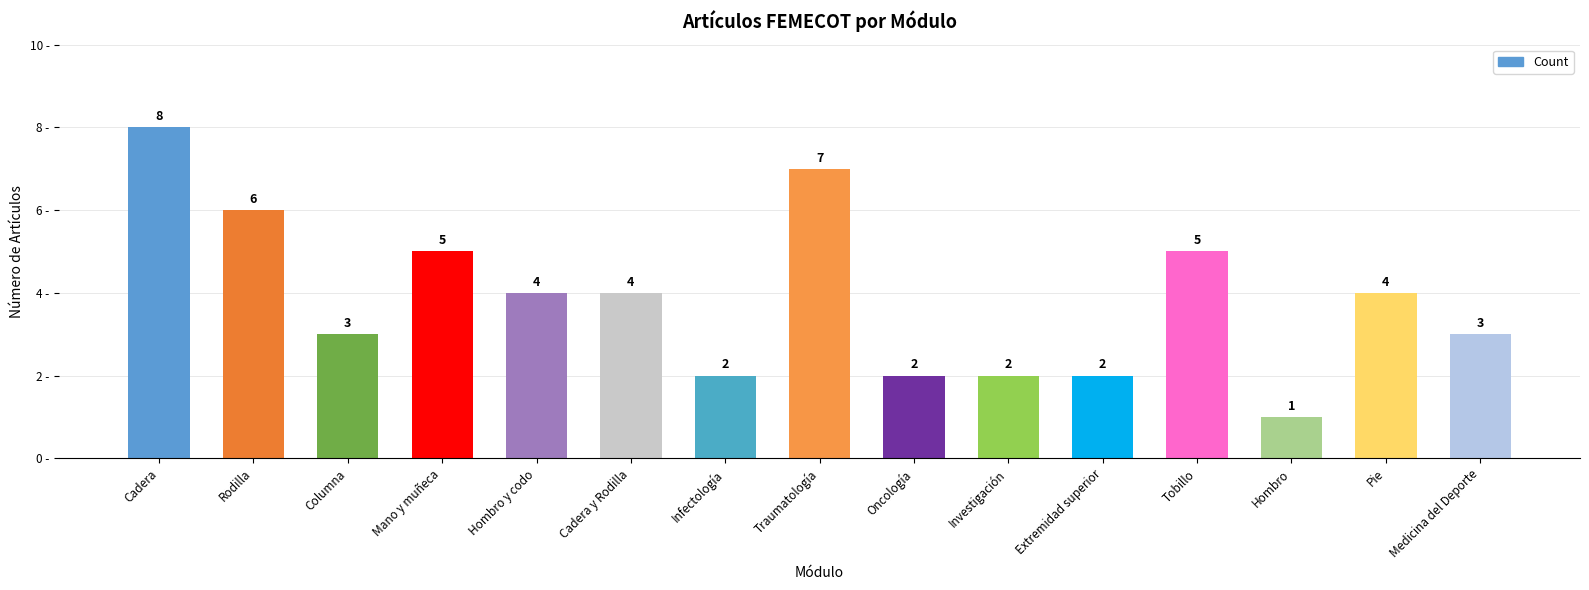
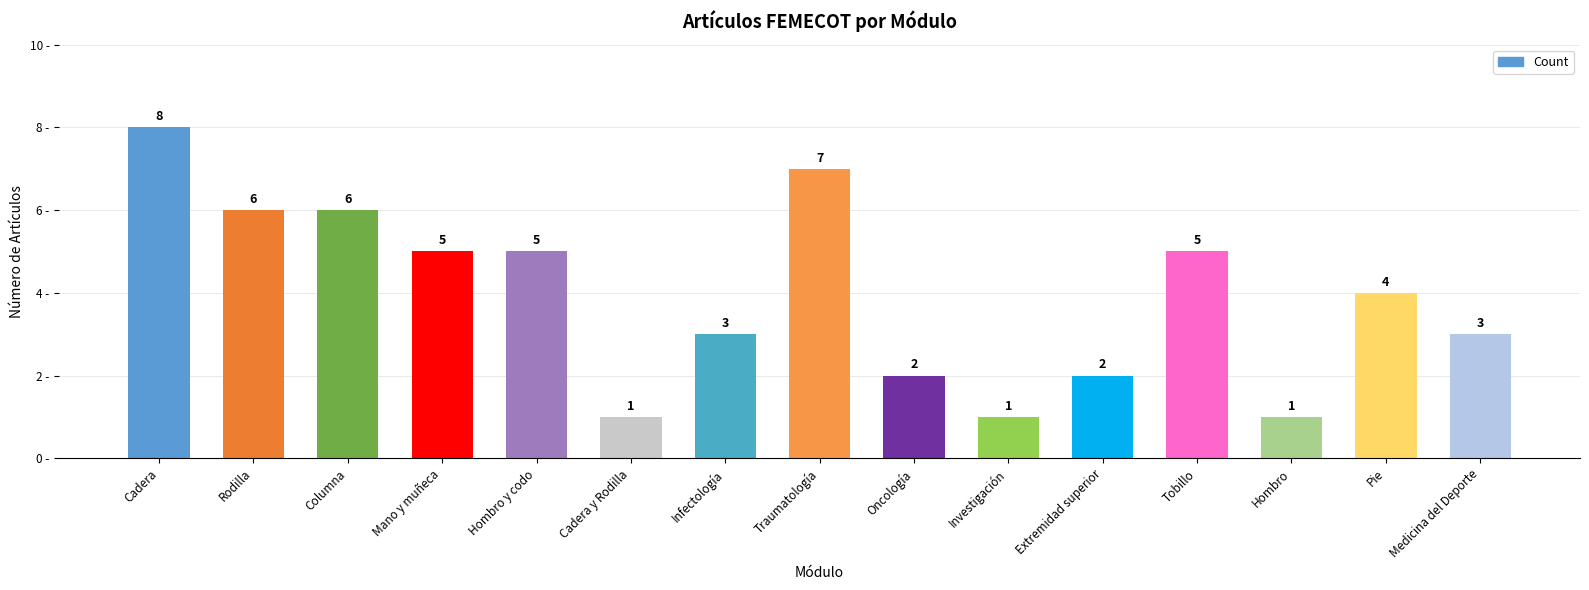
Columna: 3 -> 6
Hombro y codo: 4 -> 5
Cadera y Rodilla: 4 -> 1
Infectología: 2 -> 3
Investigación: 2 -> 1
